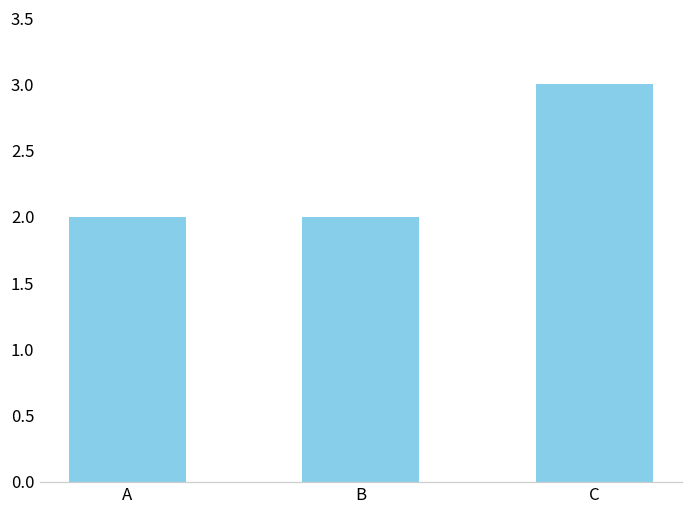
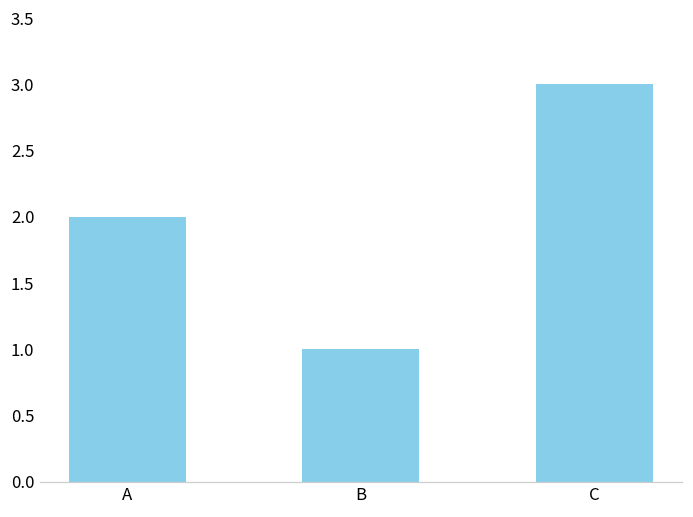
B: 2 -> 1
